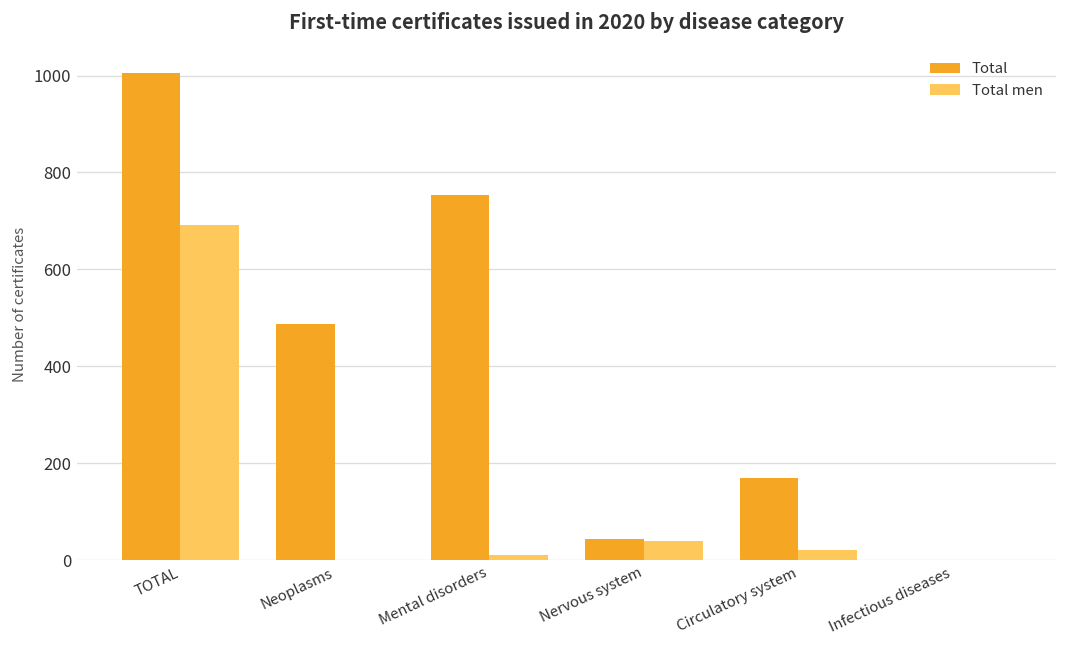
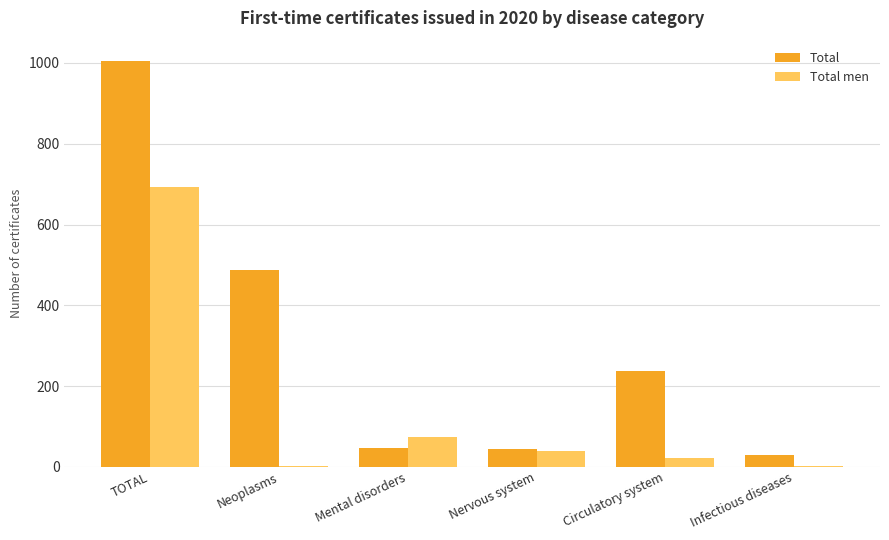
Total, Mental disorders: 750 -> 50
Total men, Mental disorders: 10 -> 70
Total, Circulatory system: 170 -> 240
Total, Infectious diseases: 0 -> 30
